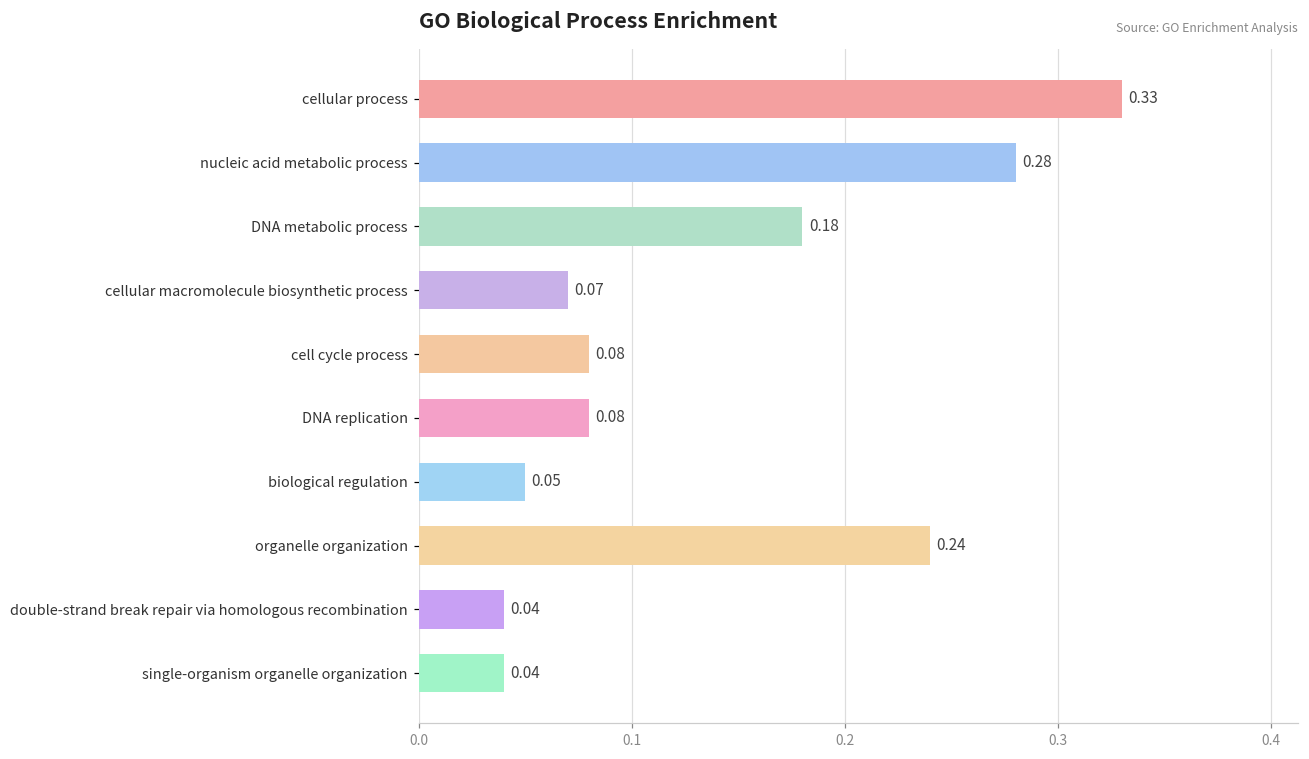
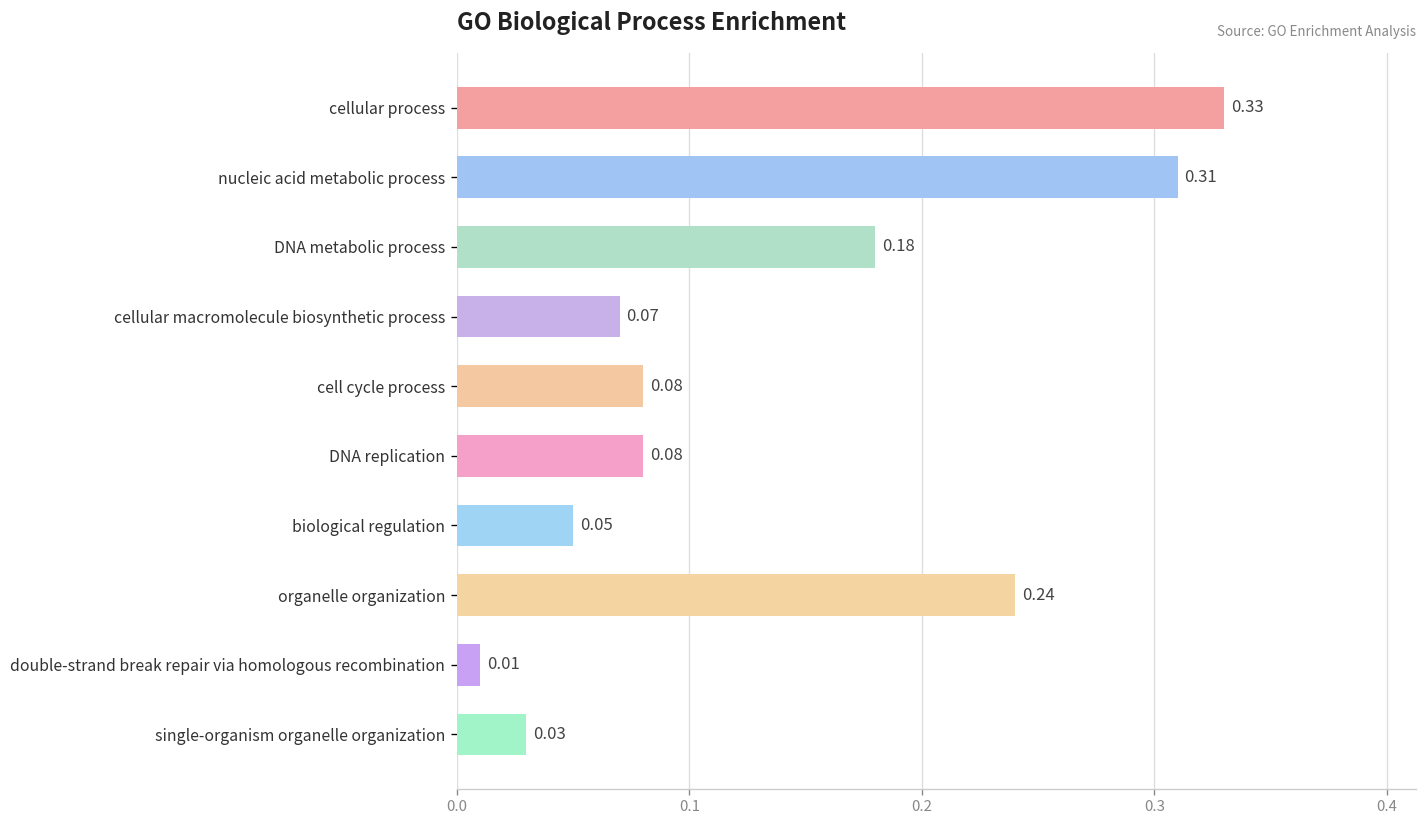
nucleic acid metabolic process: 0.28 -> 0.31
double-strand break repair via homologous recombination: 0.04 -> 0.01
single-organism organelle organization: 0.04 -> 0.03
